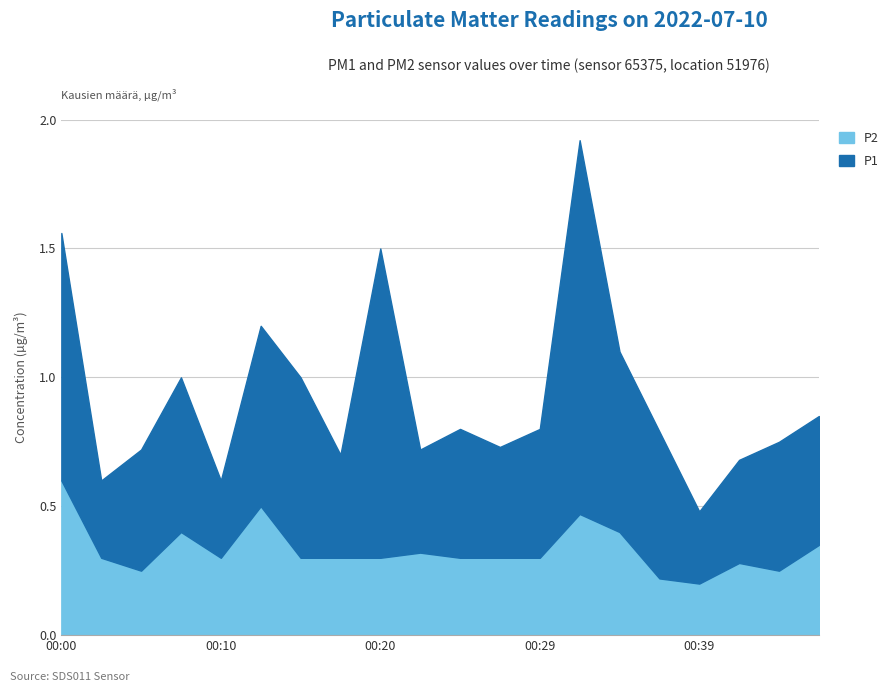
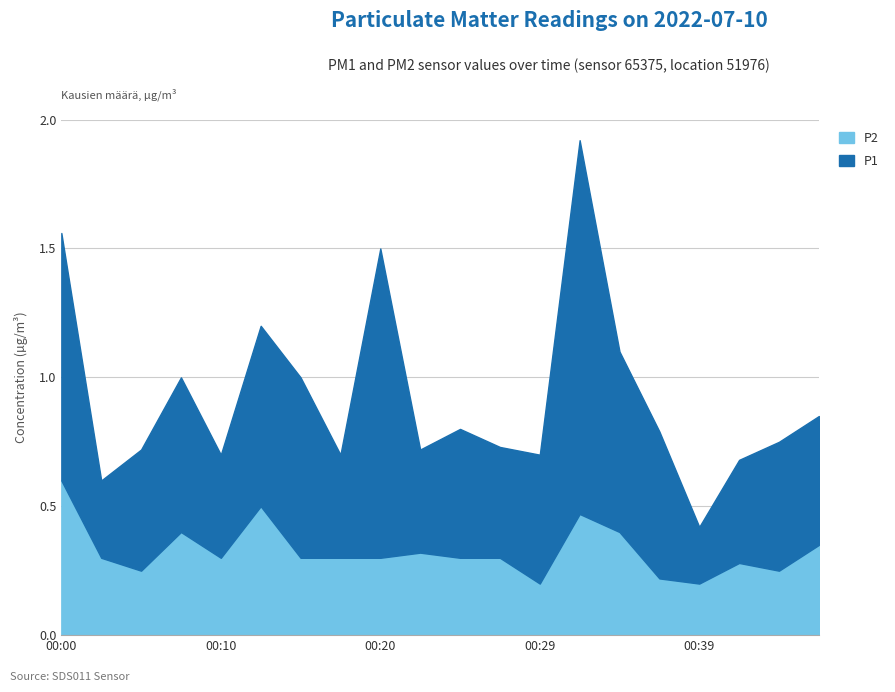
P1, 00:10: 0.3 -> 0.4
P2, 00:29: 0.3 -> 0.2
P1, 00:39: 0.28 -> 0.22
